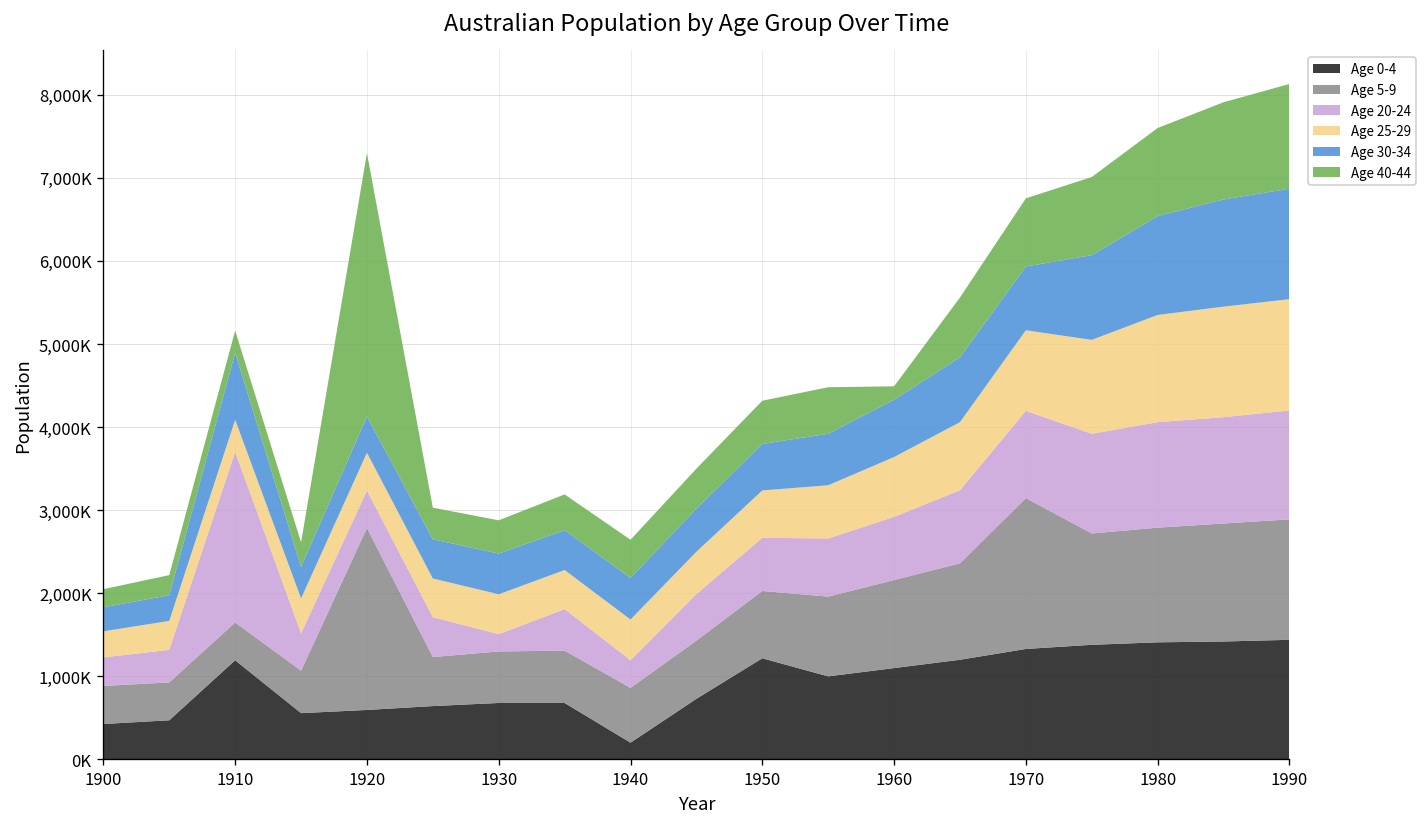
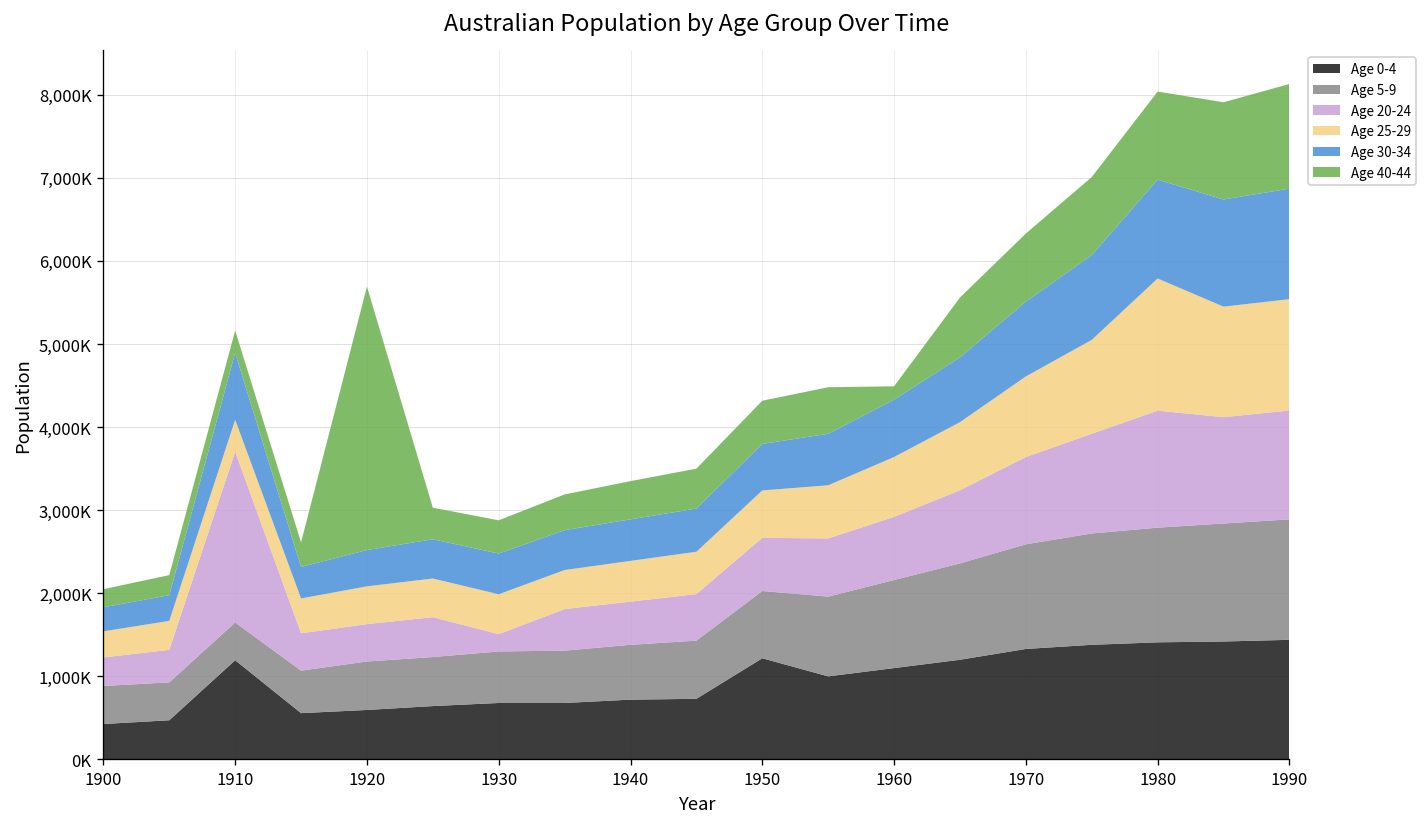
Age 5-9, 1920: 2,200,000 -> 600,000
Age 0-4, 1940: 200,000 -> 700,000
Age 20-24, 1940: 300,000 -> 500,000
Age 5-9, 1970: 1,800,000 -> 1,300,000
Age 30-34, 1970: 800,000 -> 900,000
Age 20-24, 1980: 1,300,000 -> 1,400,000
Age 25-29, 1980: 1,300,000 -> 1,600,000
